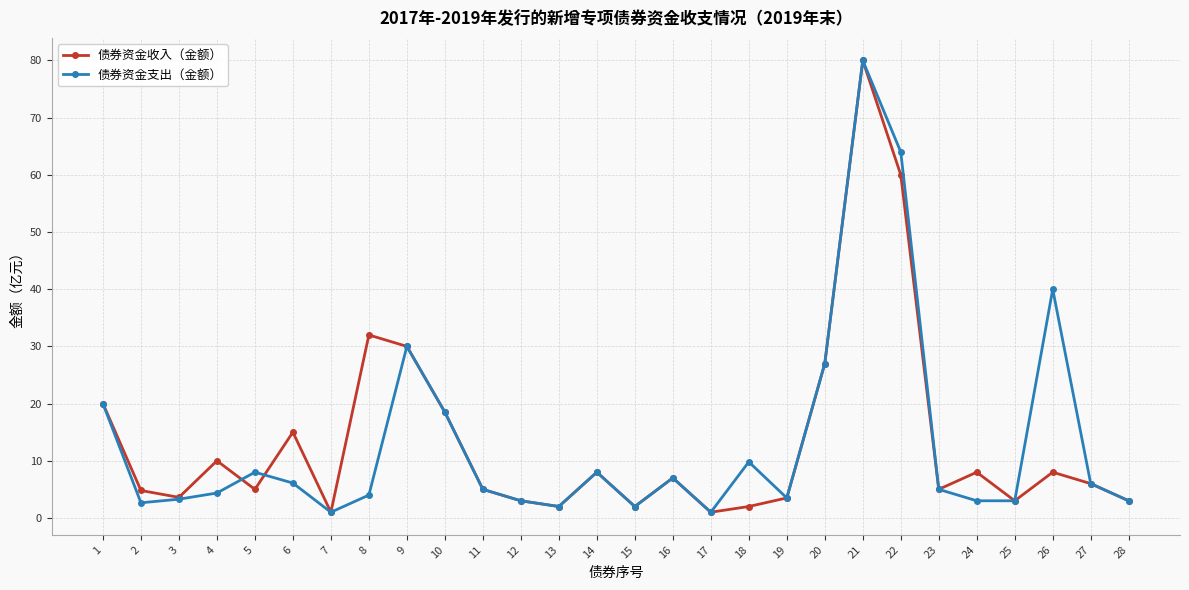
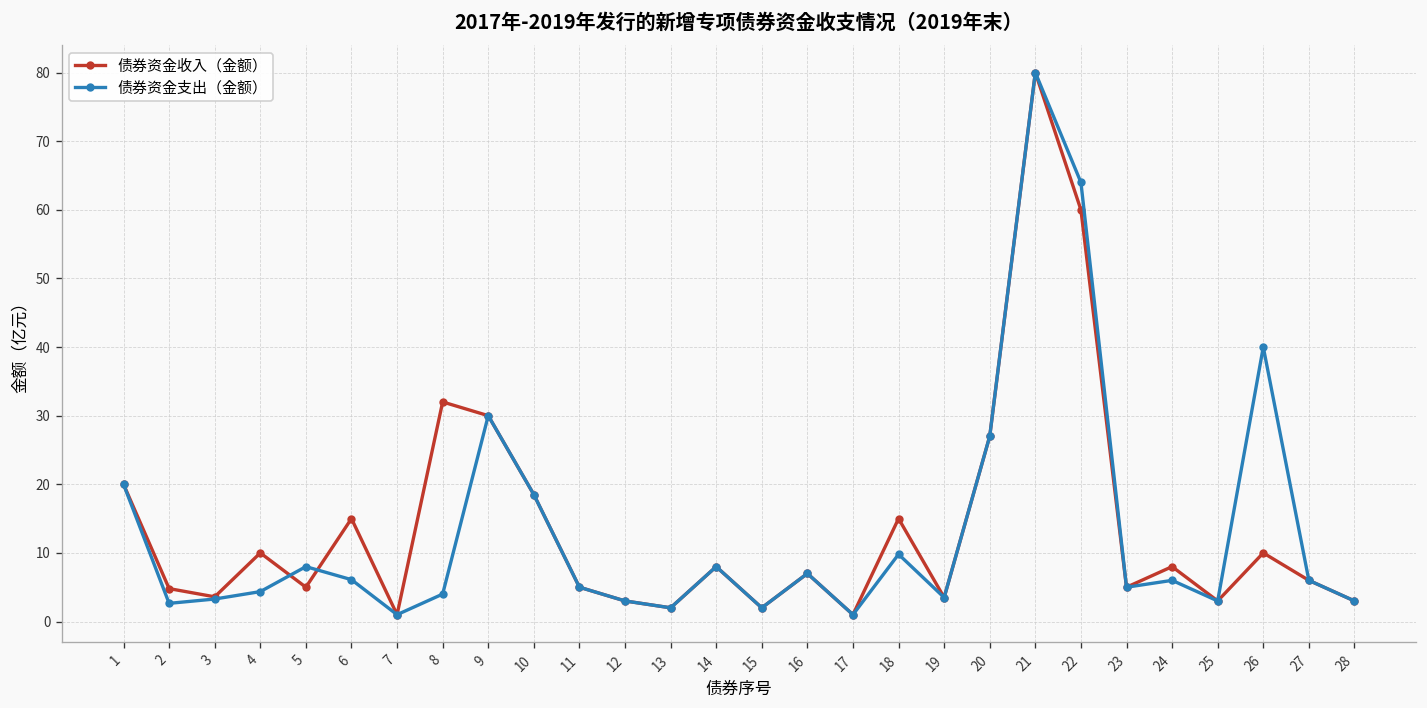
债券资金收入（金额）, 18: 2 -> 15
债券资金支出（金额）, 24: 3 -> 6
债券资金收入（金额）, 26: 8 -> 10
